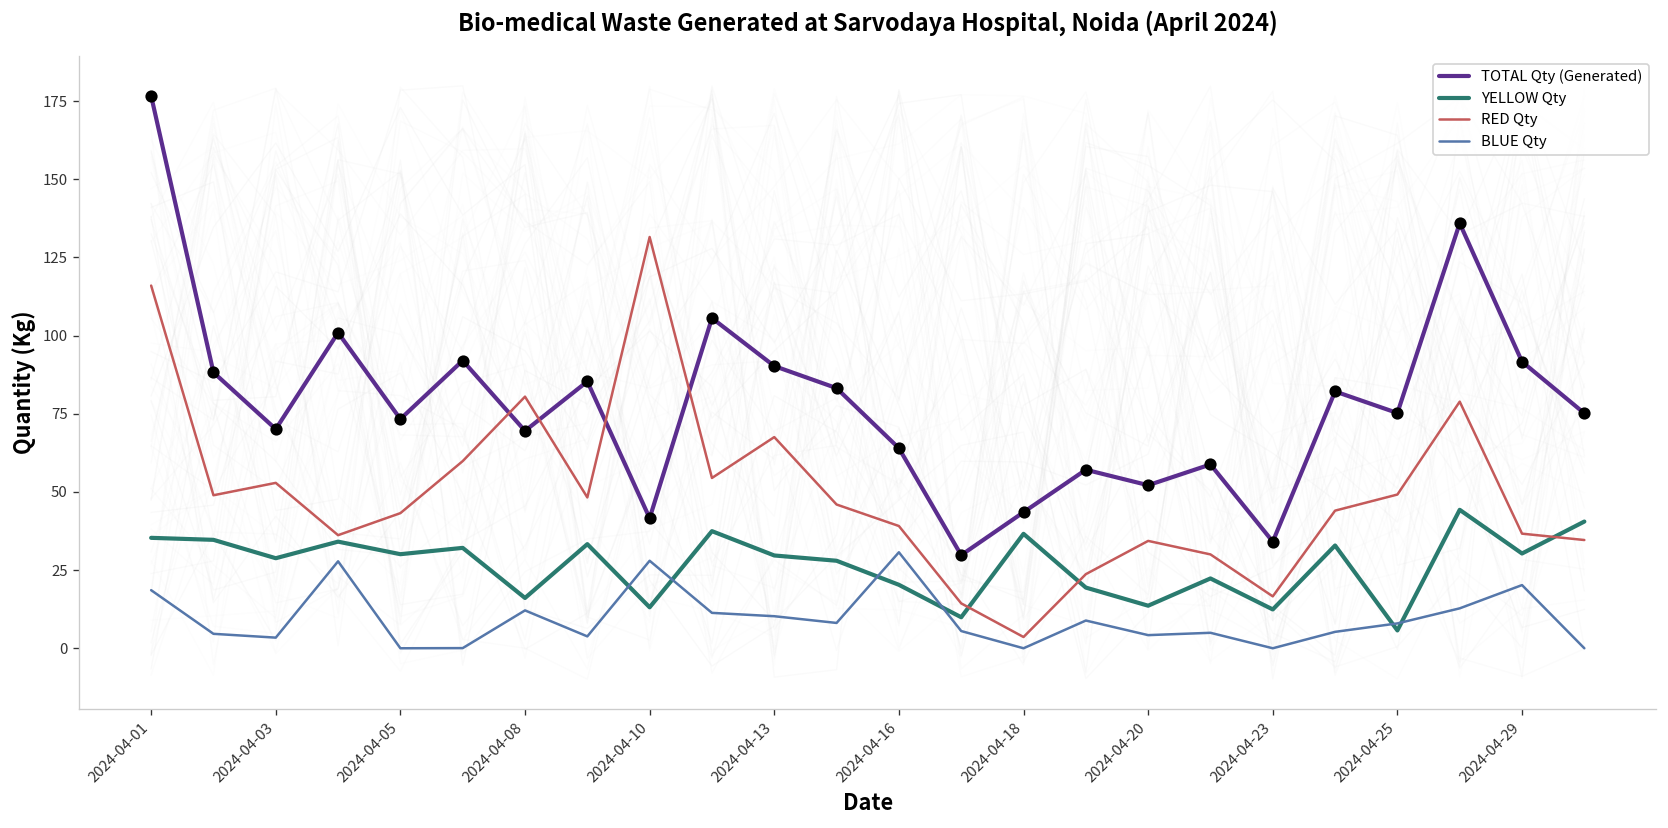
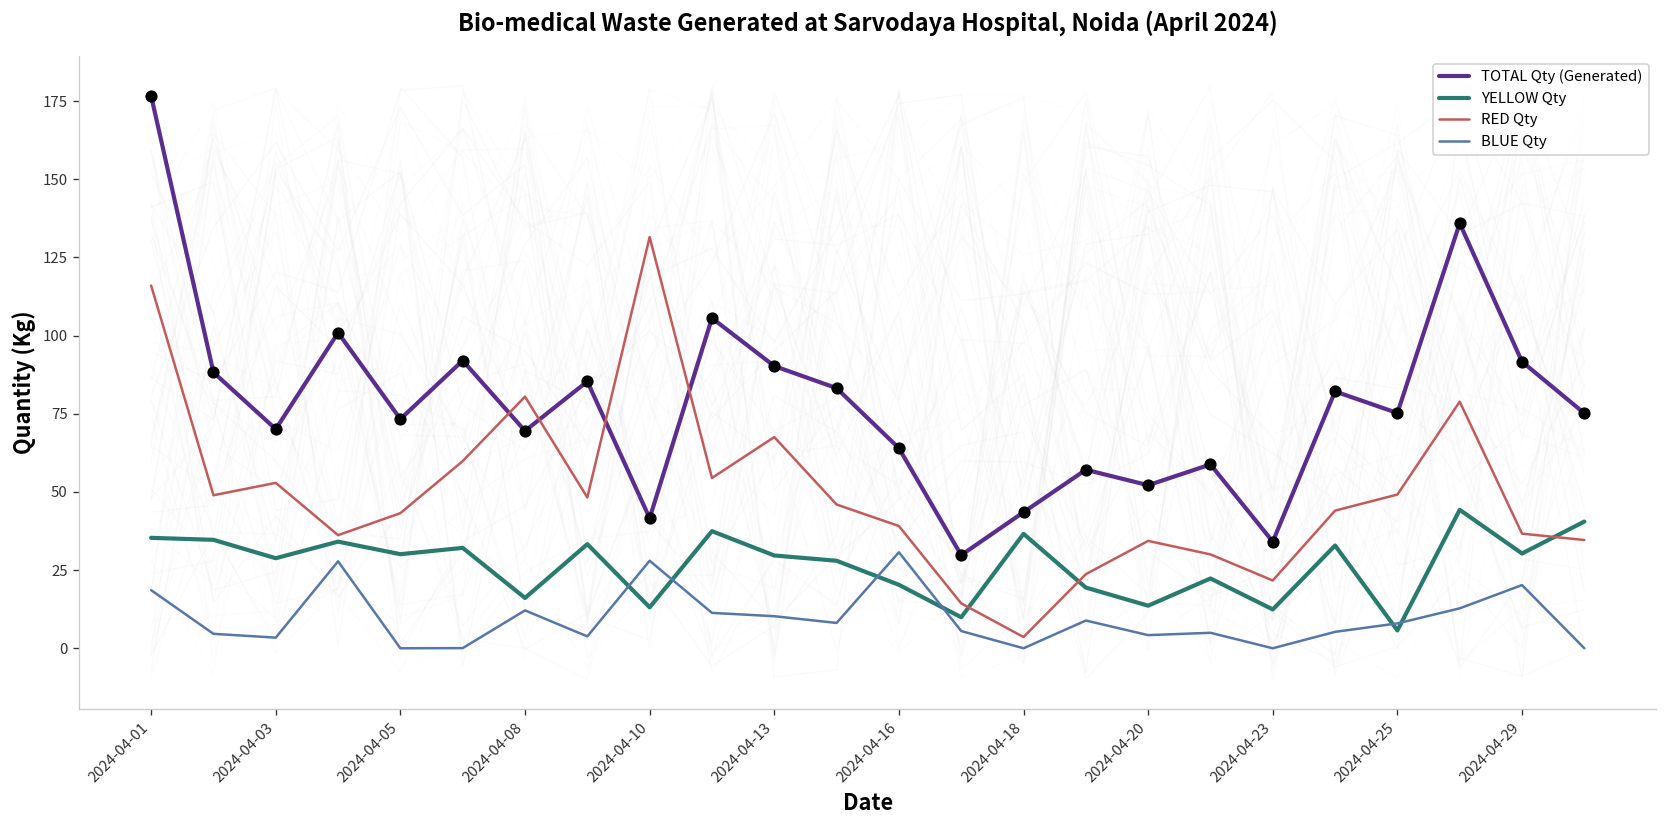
RED Qty, 2024-04-23: 17 -> 22
